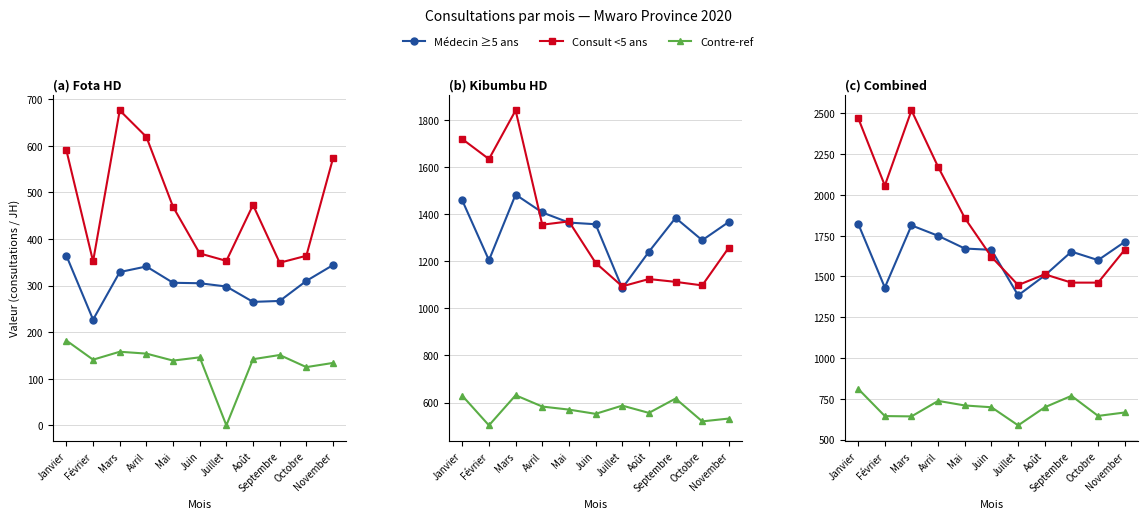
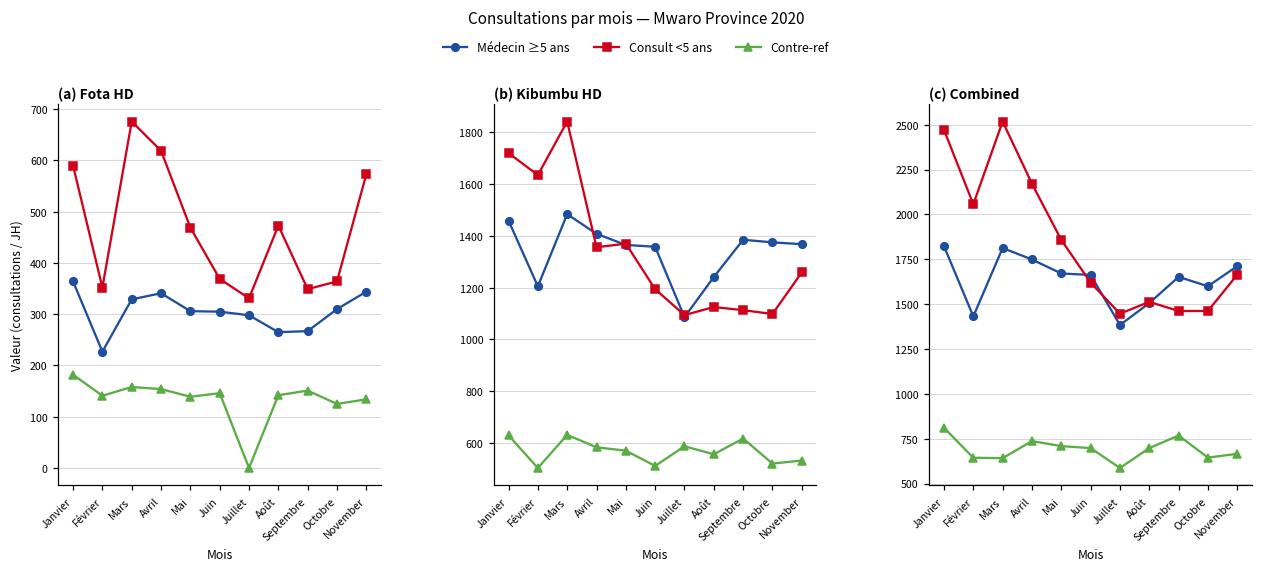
(a) Fota HD, Consult <5 ans, Juillet: 350 -> 330
(b) Kibumbu HD, Contre-ref, Juin: 550 -> 510
(b) Kibumbu HD, Médecin ≥5 ans, Octobre: 1290 -> 1380
